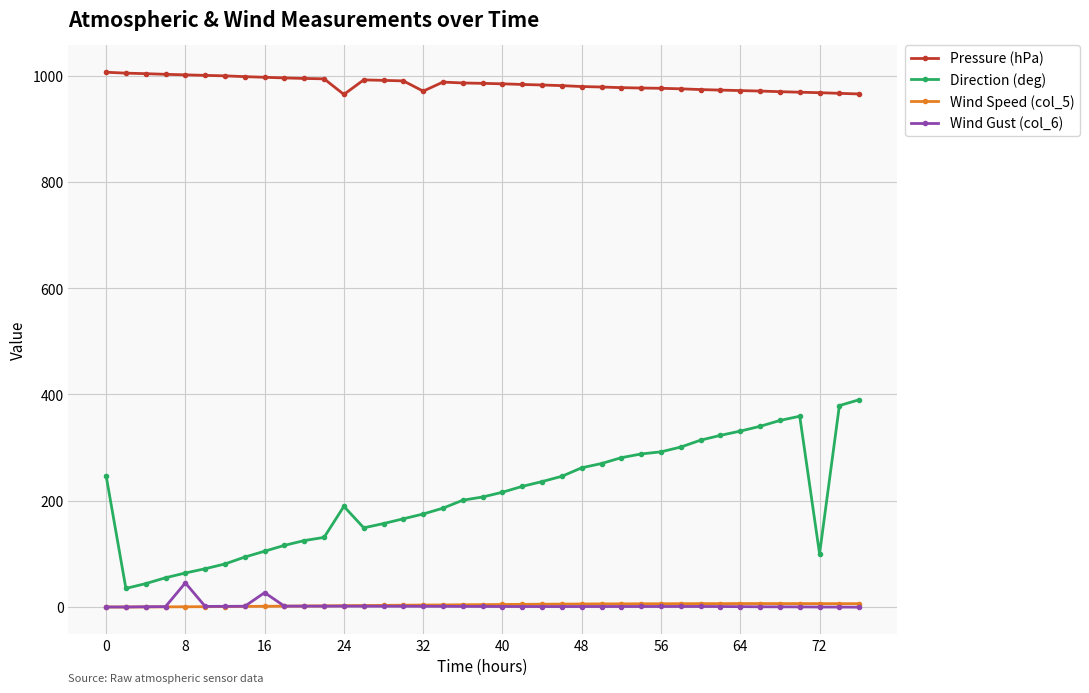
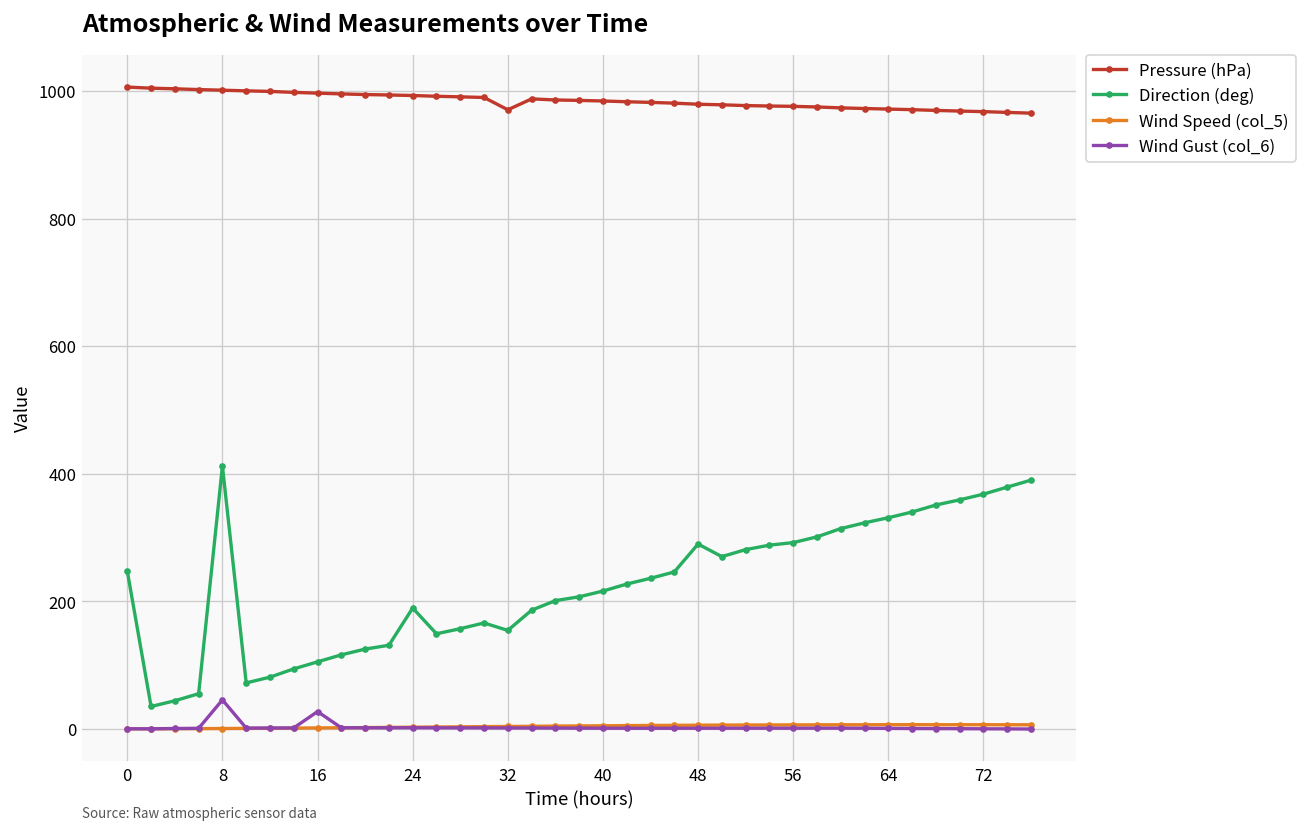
Direction (deg), 8: 60 -> 410
Pressure (hPa), 24: 960 -> 990
Direction (deg), 32: 180 -> 150
Direction (deg), 48: 260 -> 290
Direction (deg), 72: 100 -> 370
